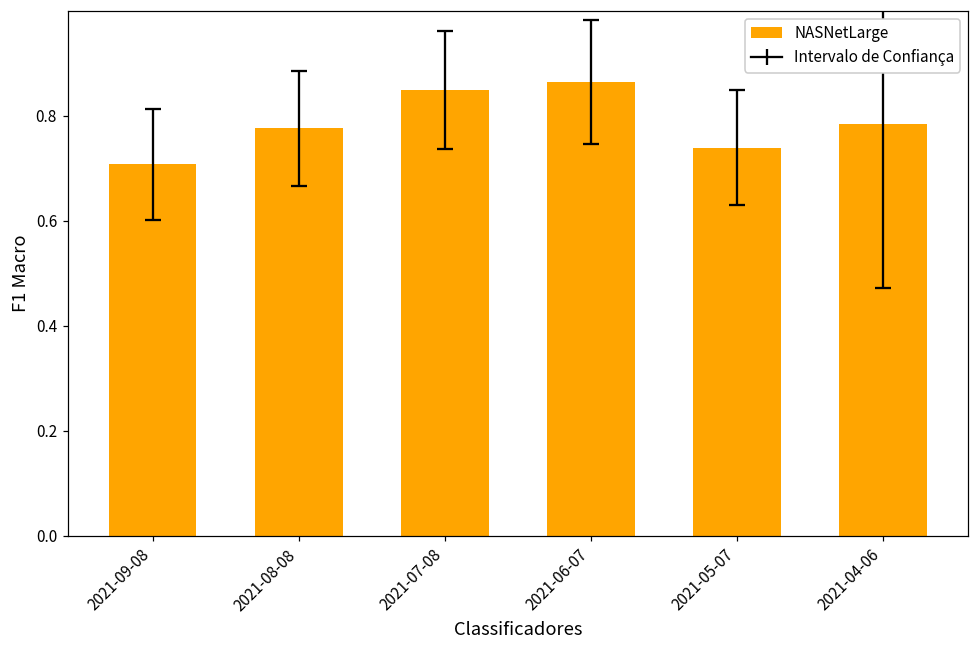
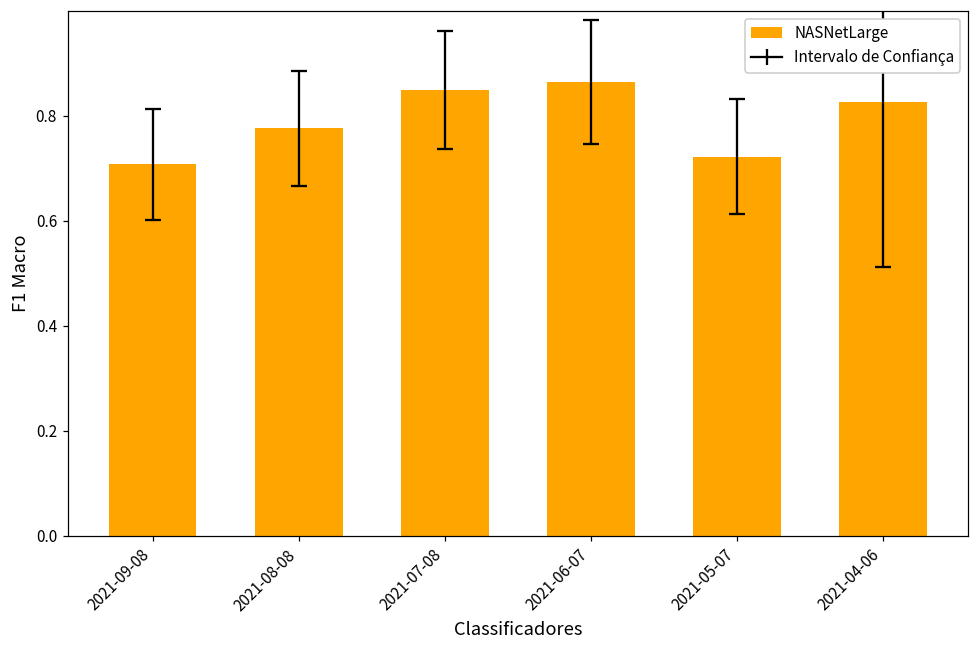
NASNetLarge, 2021-05-07: 0.74 -> 0.72
NASNetLarge, 2021-04-06: 0.79 -> 0.83
